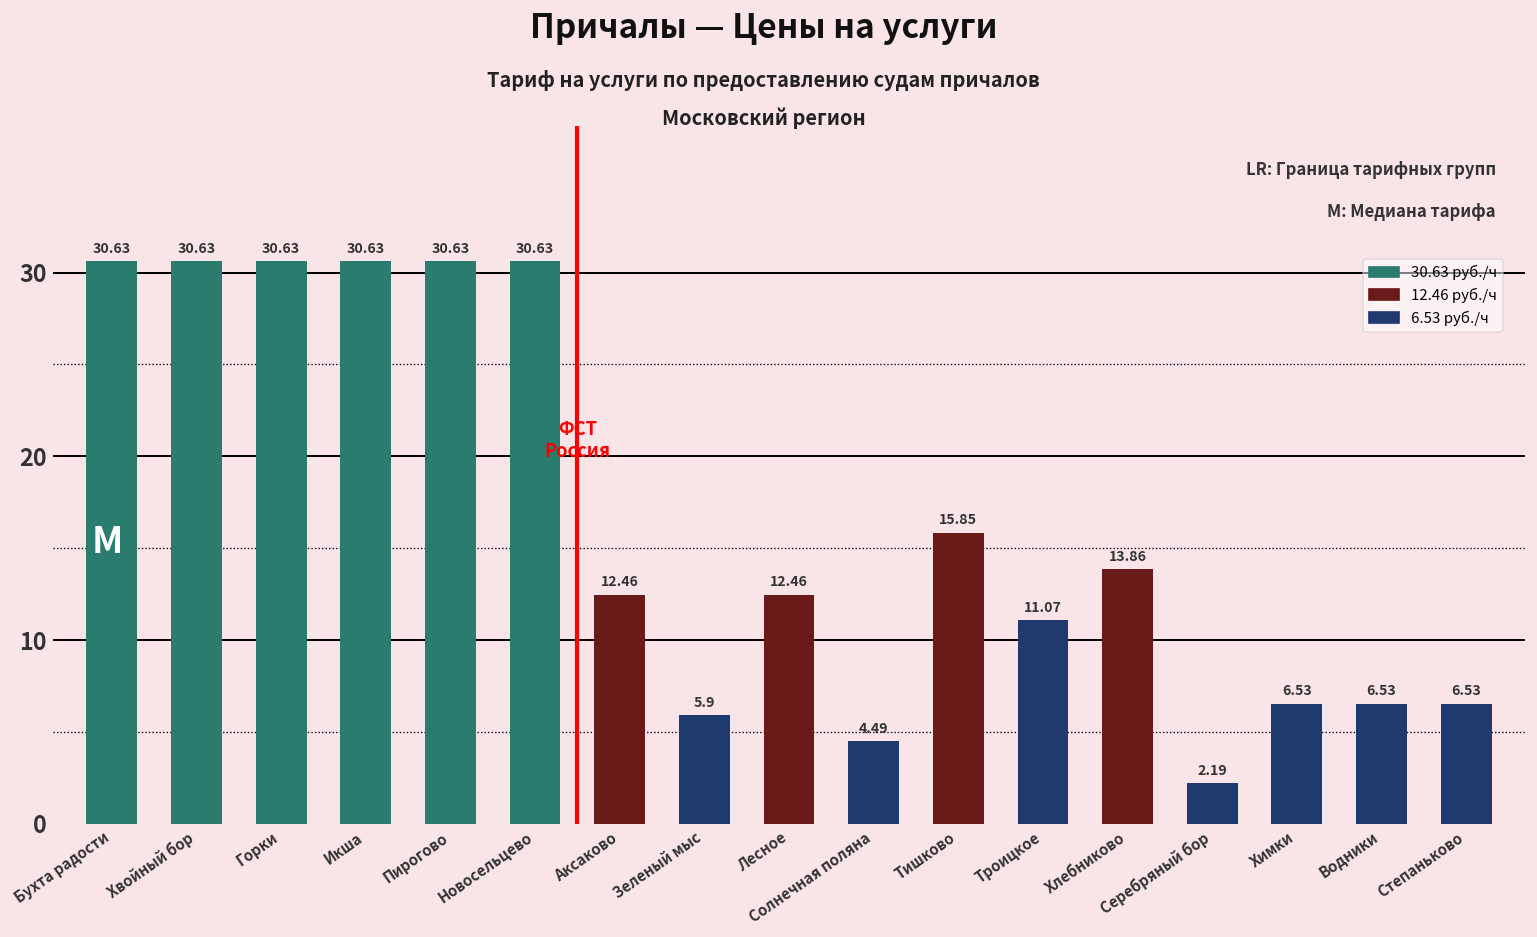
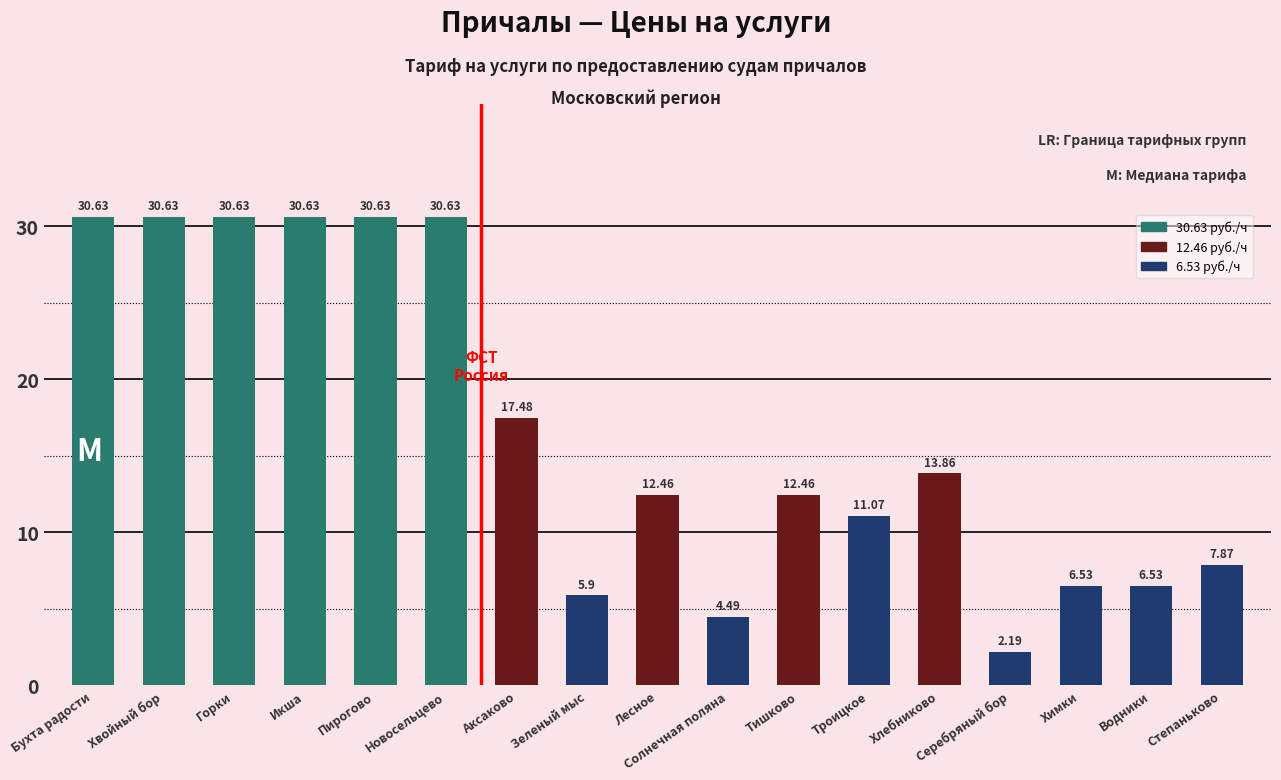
Аксаково: 12.46 -> 17.48
Тишково: 15.85 -> 12.46
Степаньково: 6.53 -> 7.87
